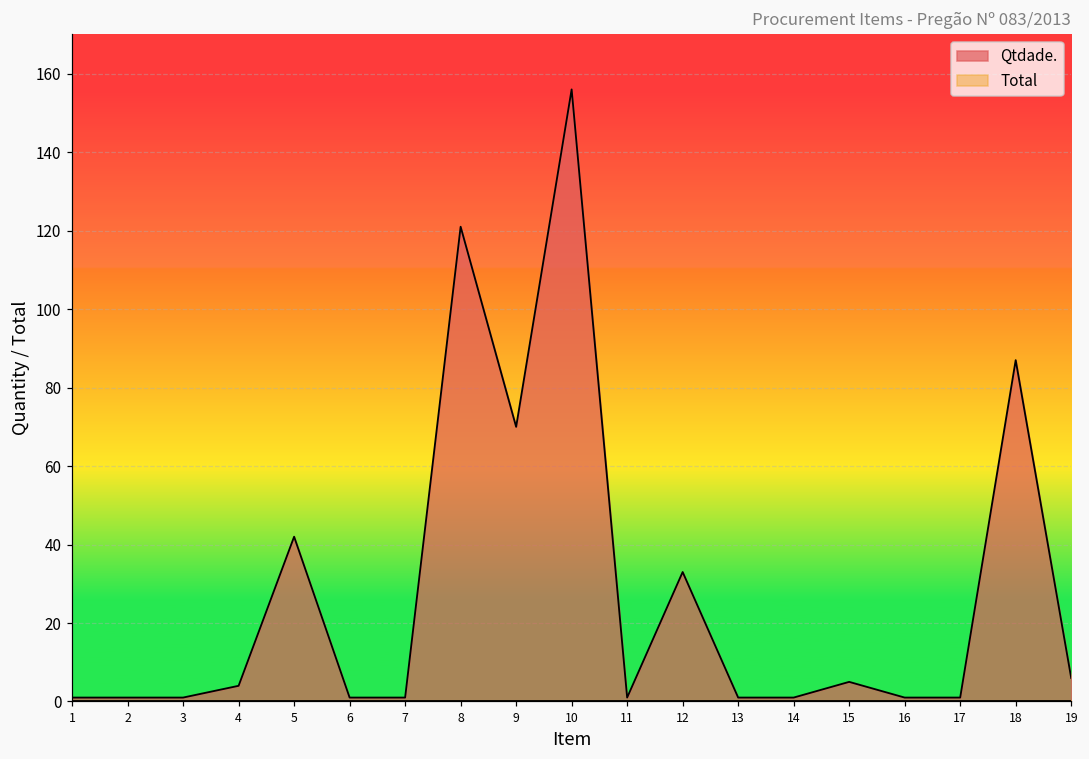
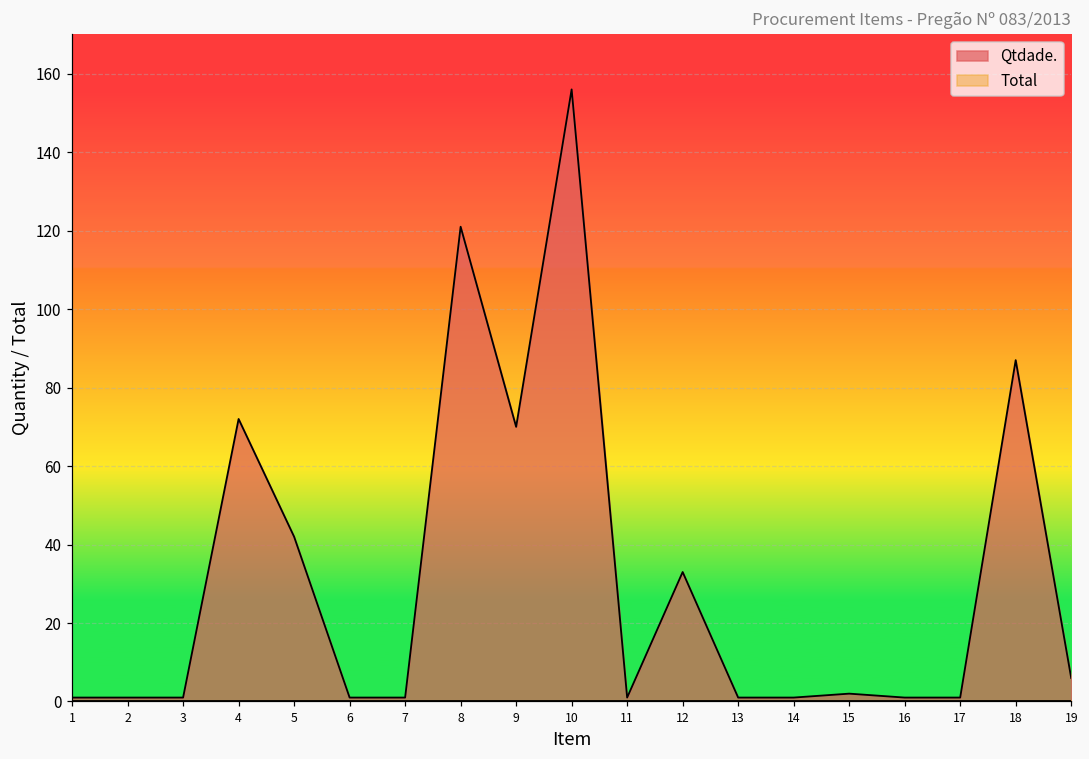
Qtdade., 4: 4 -> 72
Qtdade., 15: 5 -> 2
